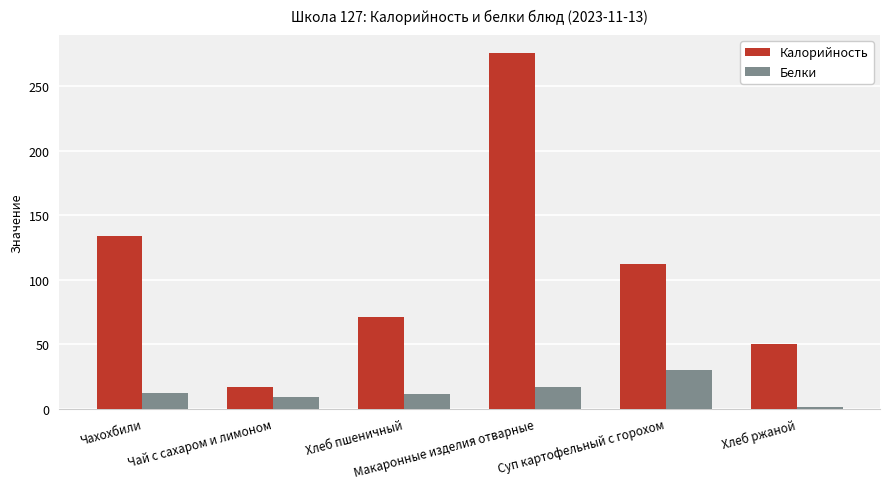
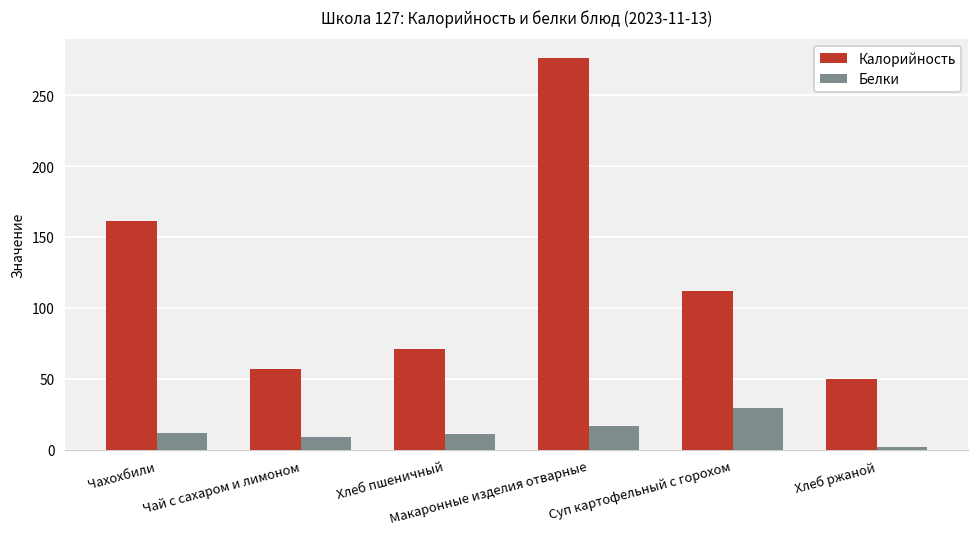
Калорийность, Чахохбили: 134 -> 161
Калорийность, Чай с сахаром и лимоном: 17 -> 57
